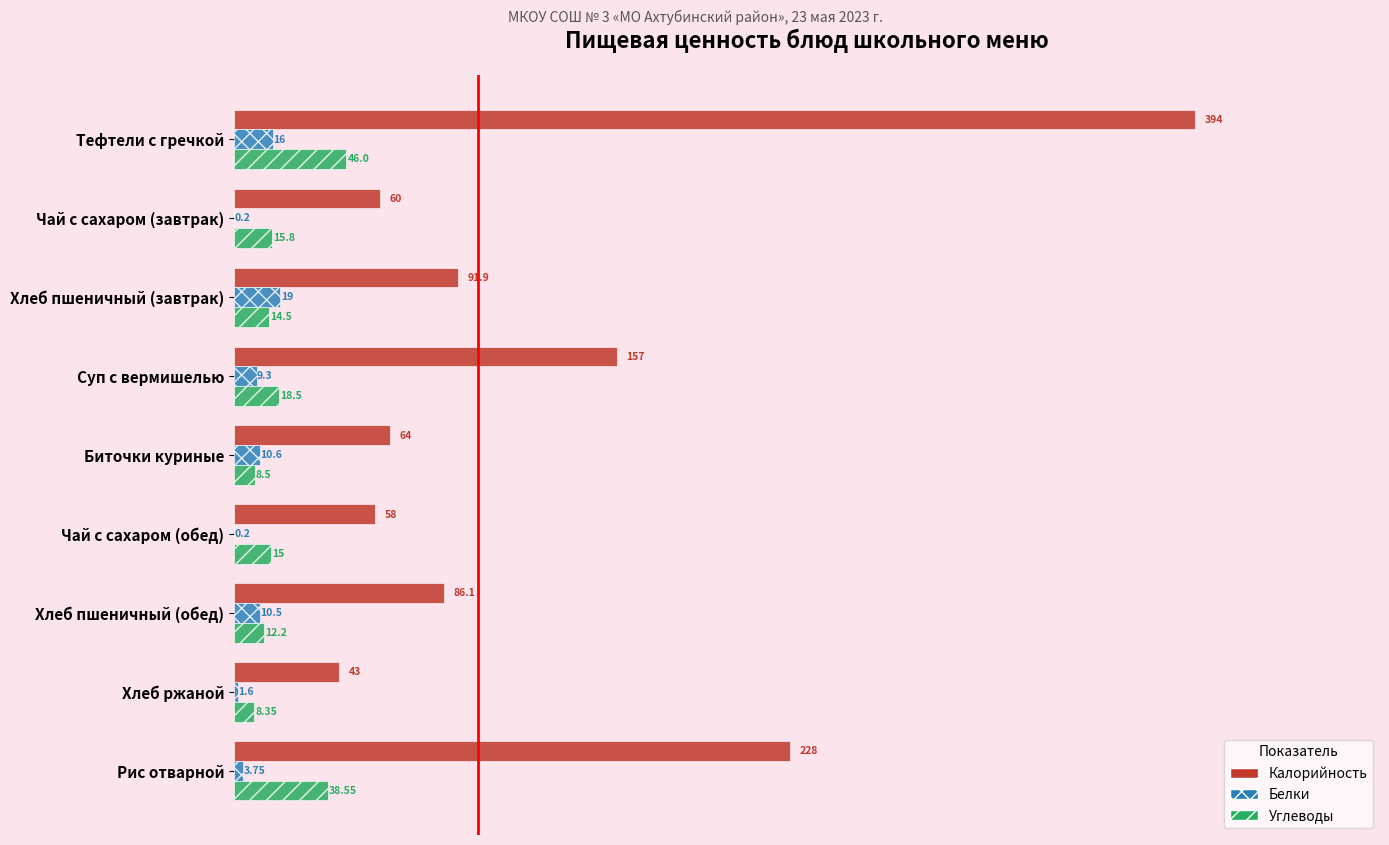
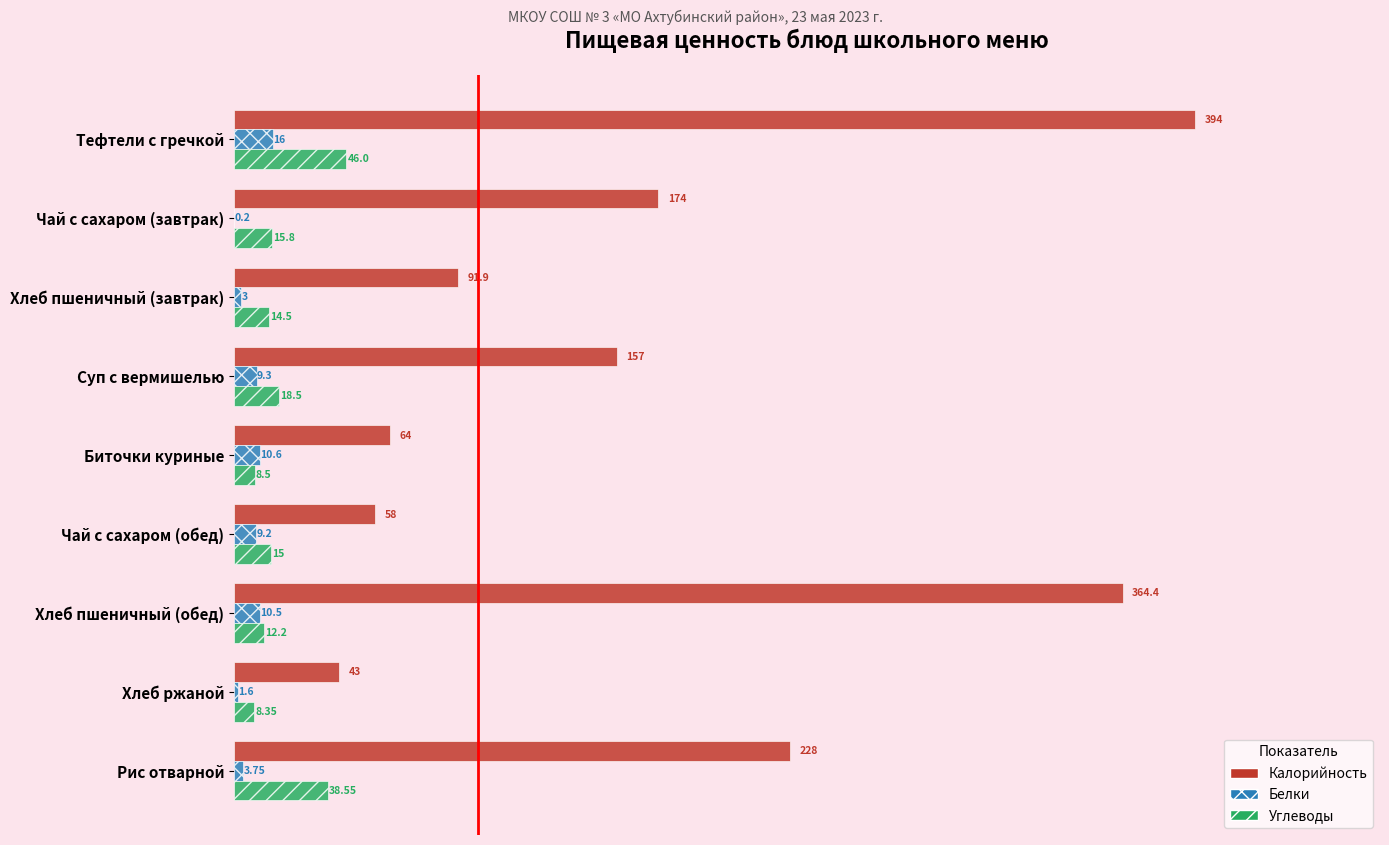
Калорийность, Чай с сахаром (завтрак): 60 -> 174
Белки, Хлеб пшеничный (завтрак): 19 -> 3
Белки, Чай с сахаром (обед): 0.2 -> 9.2
Калорийность, Хлеб пшеничный (обед): 86.1 -> 364.4
